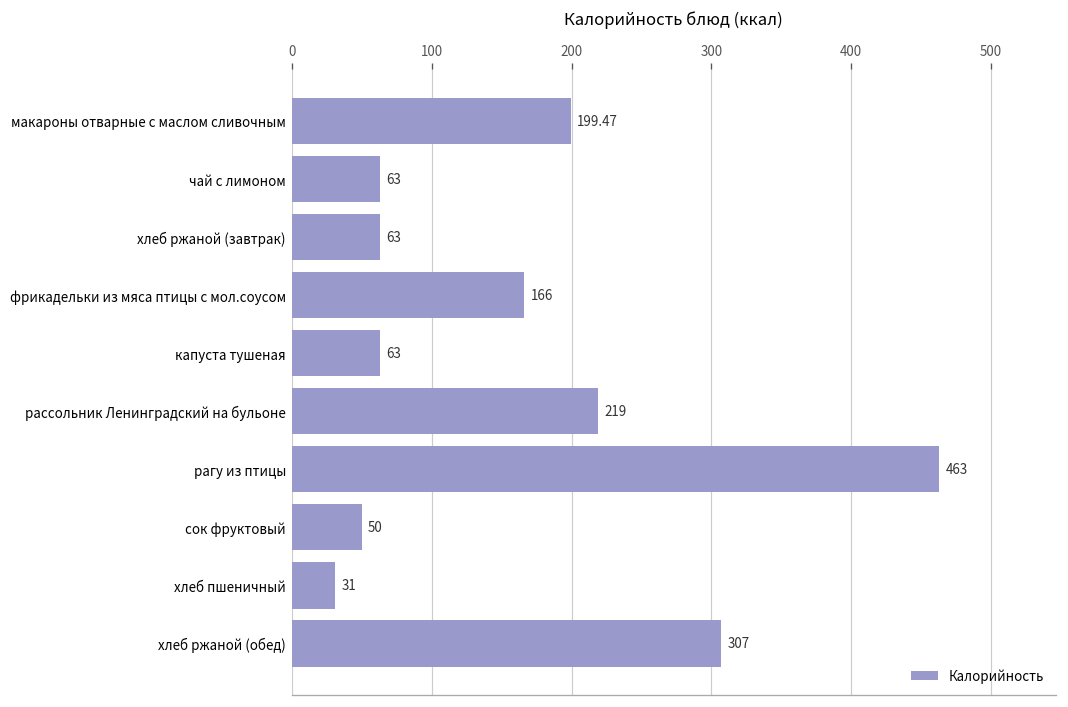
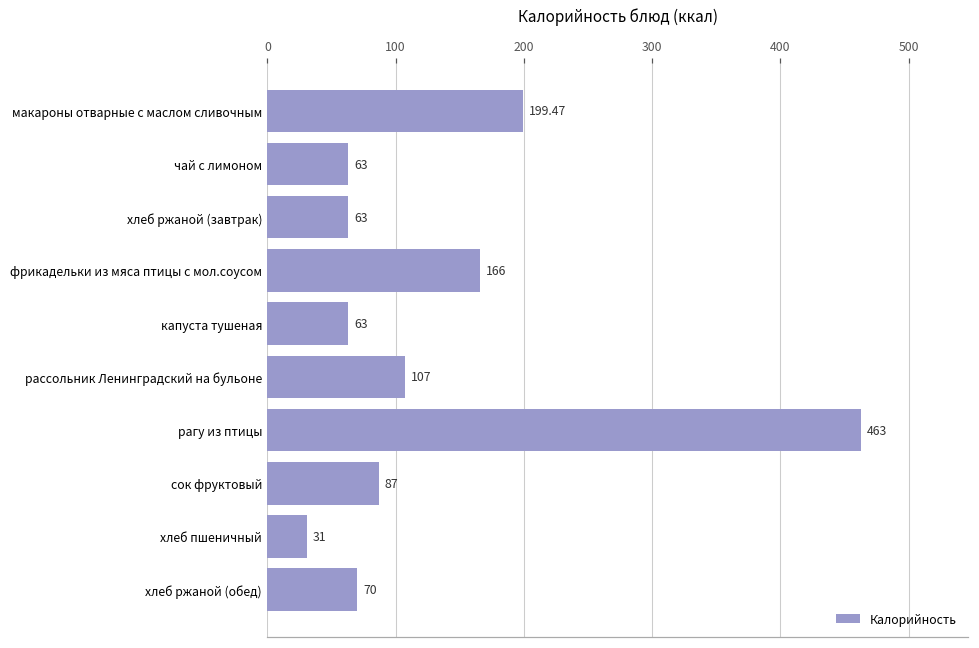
рассольник Ленинградский на бульоне: 219 -> 107
сок фруктовый: 50 -> 87
хлеб ржаной (обед): 307 -> 70
